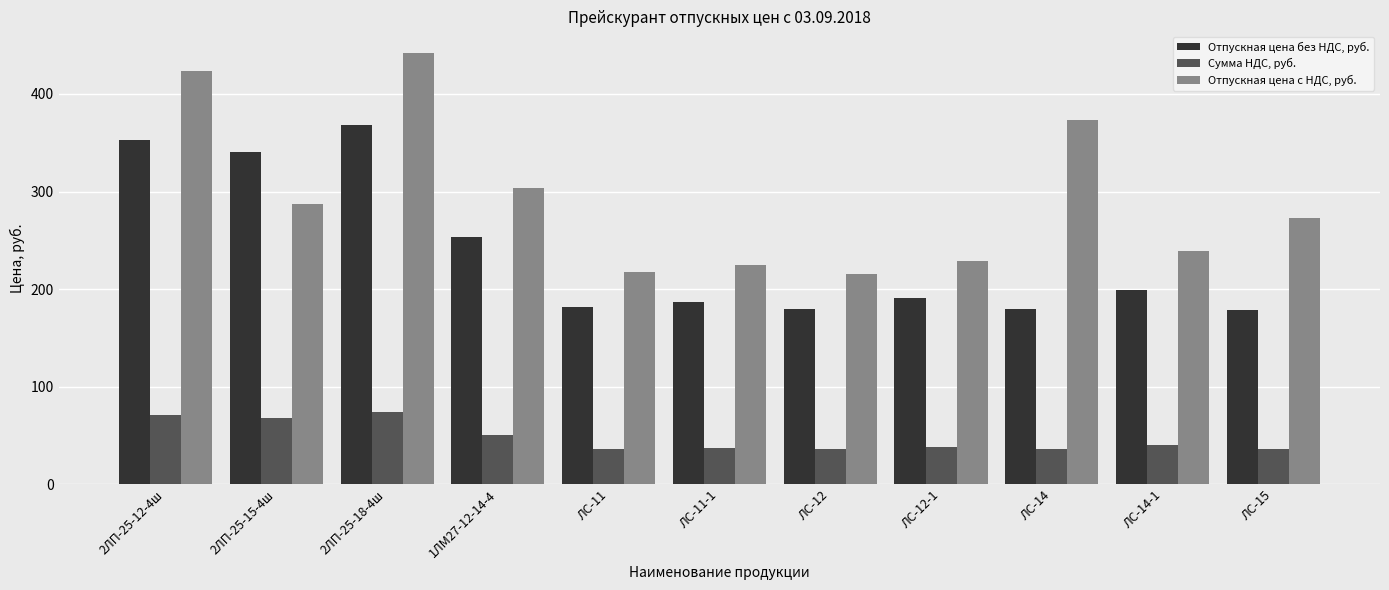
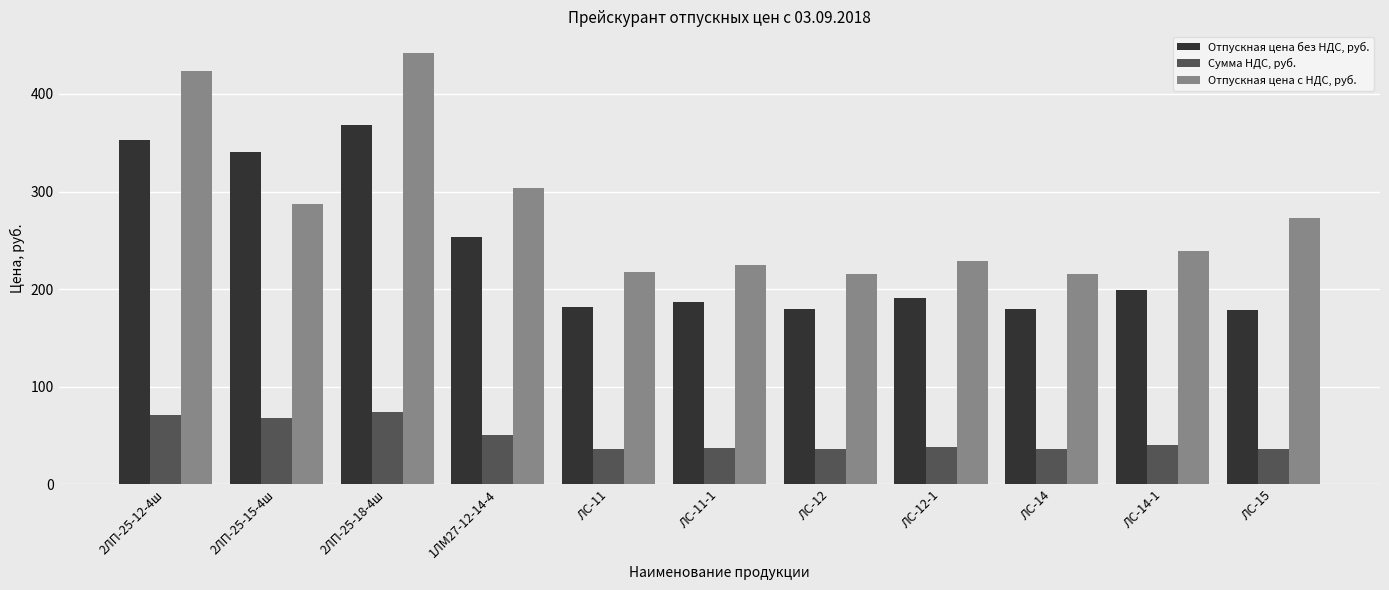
Отпускная цена с НДС, руб., ЛС-14: 370 -> 210
